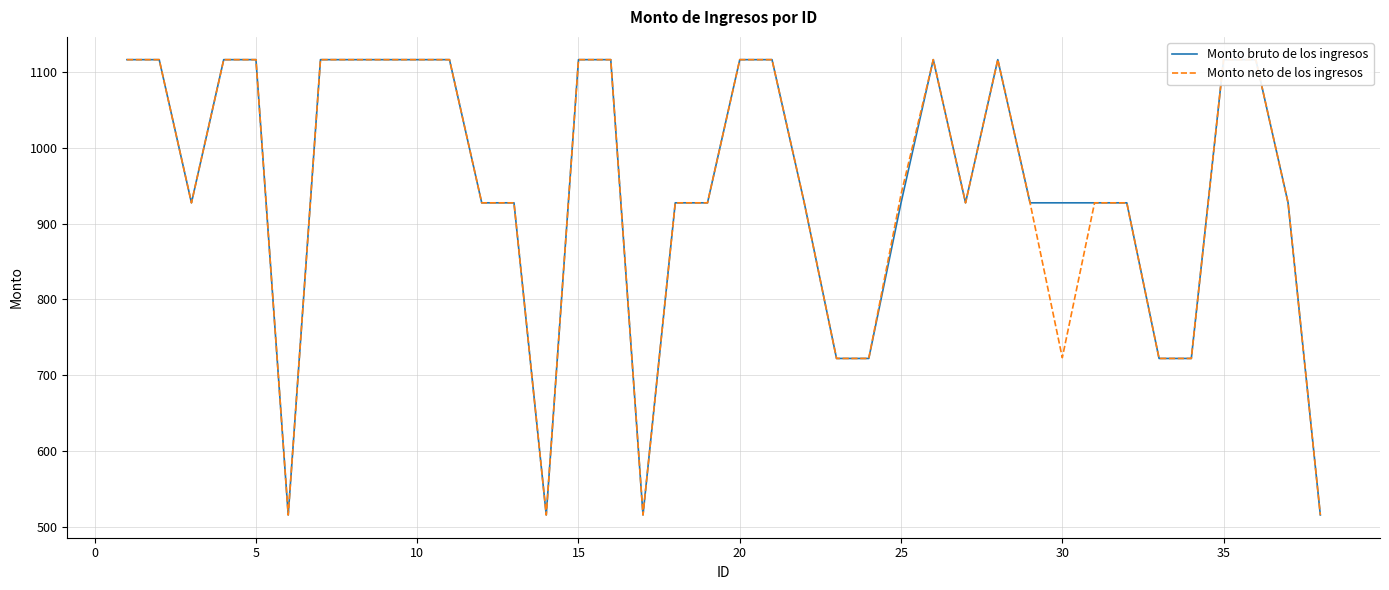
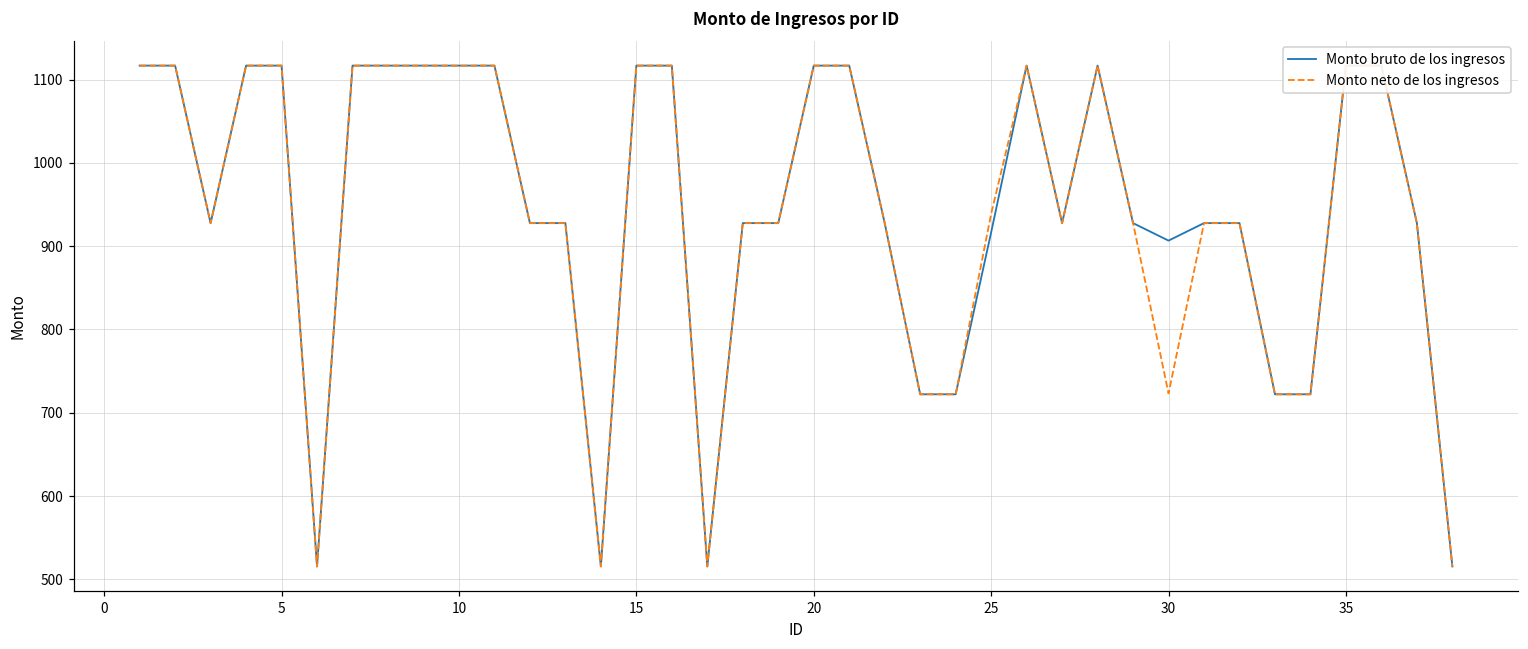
Monto bruto de los ingresos, 25: 930 -> 920
Monto bruto de los ingresos, 30: 930 -> 910
